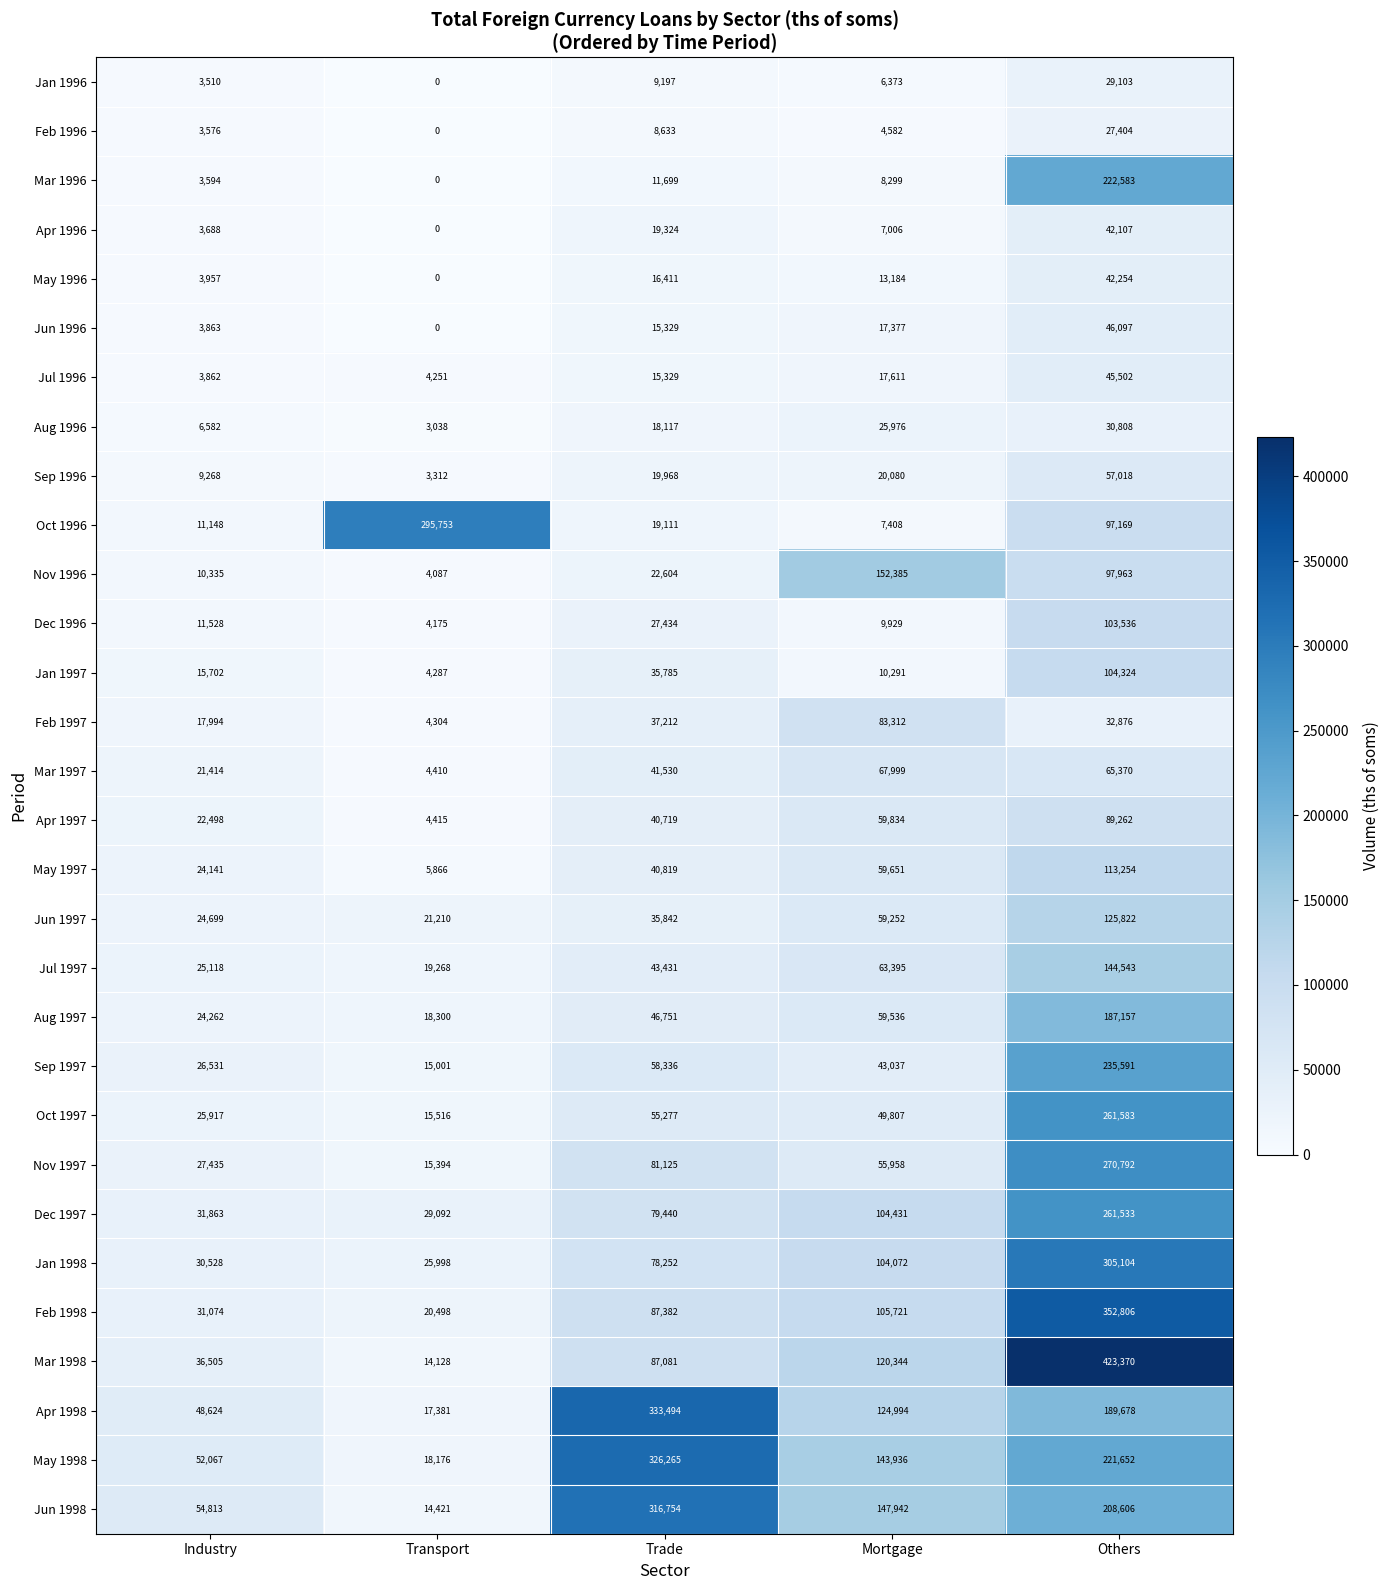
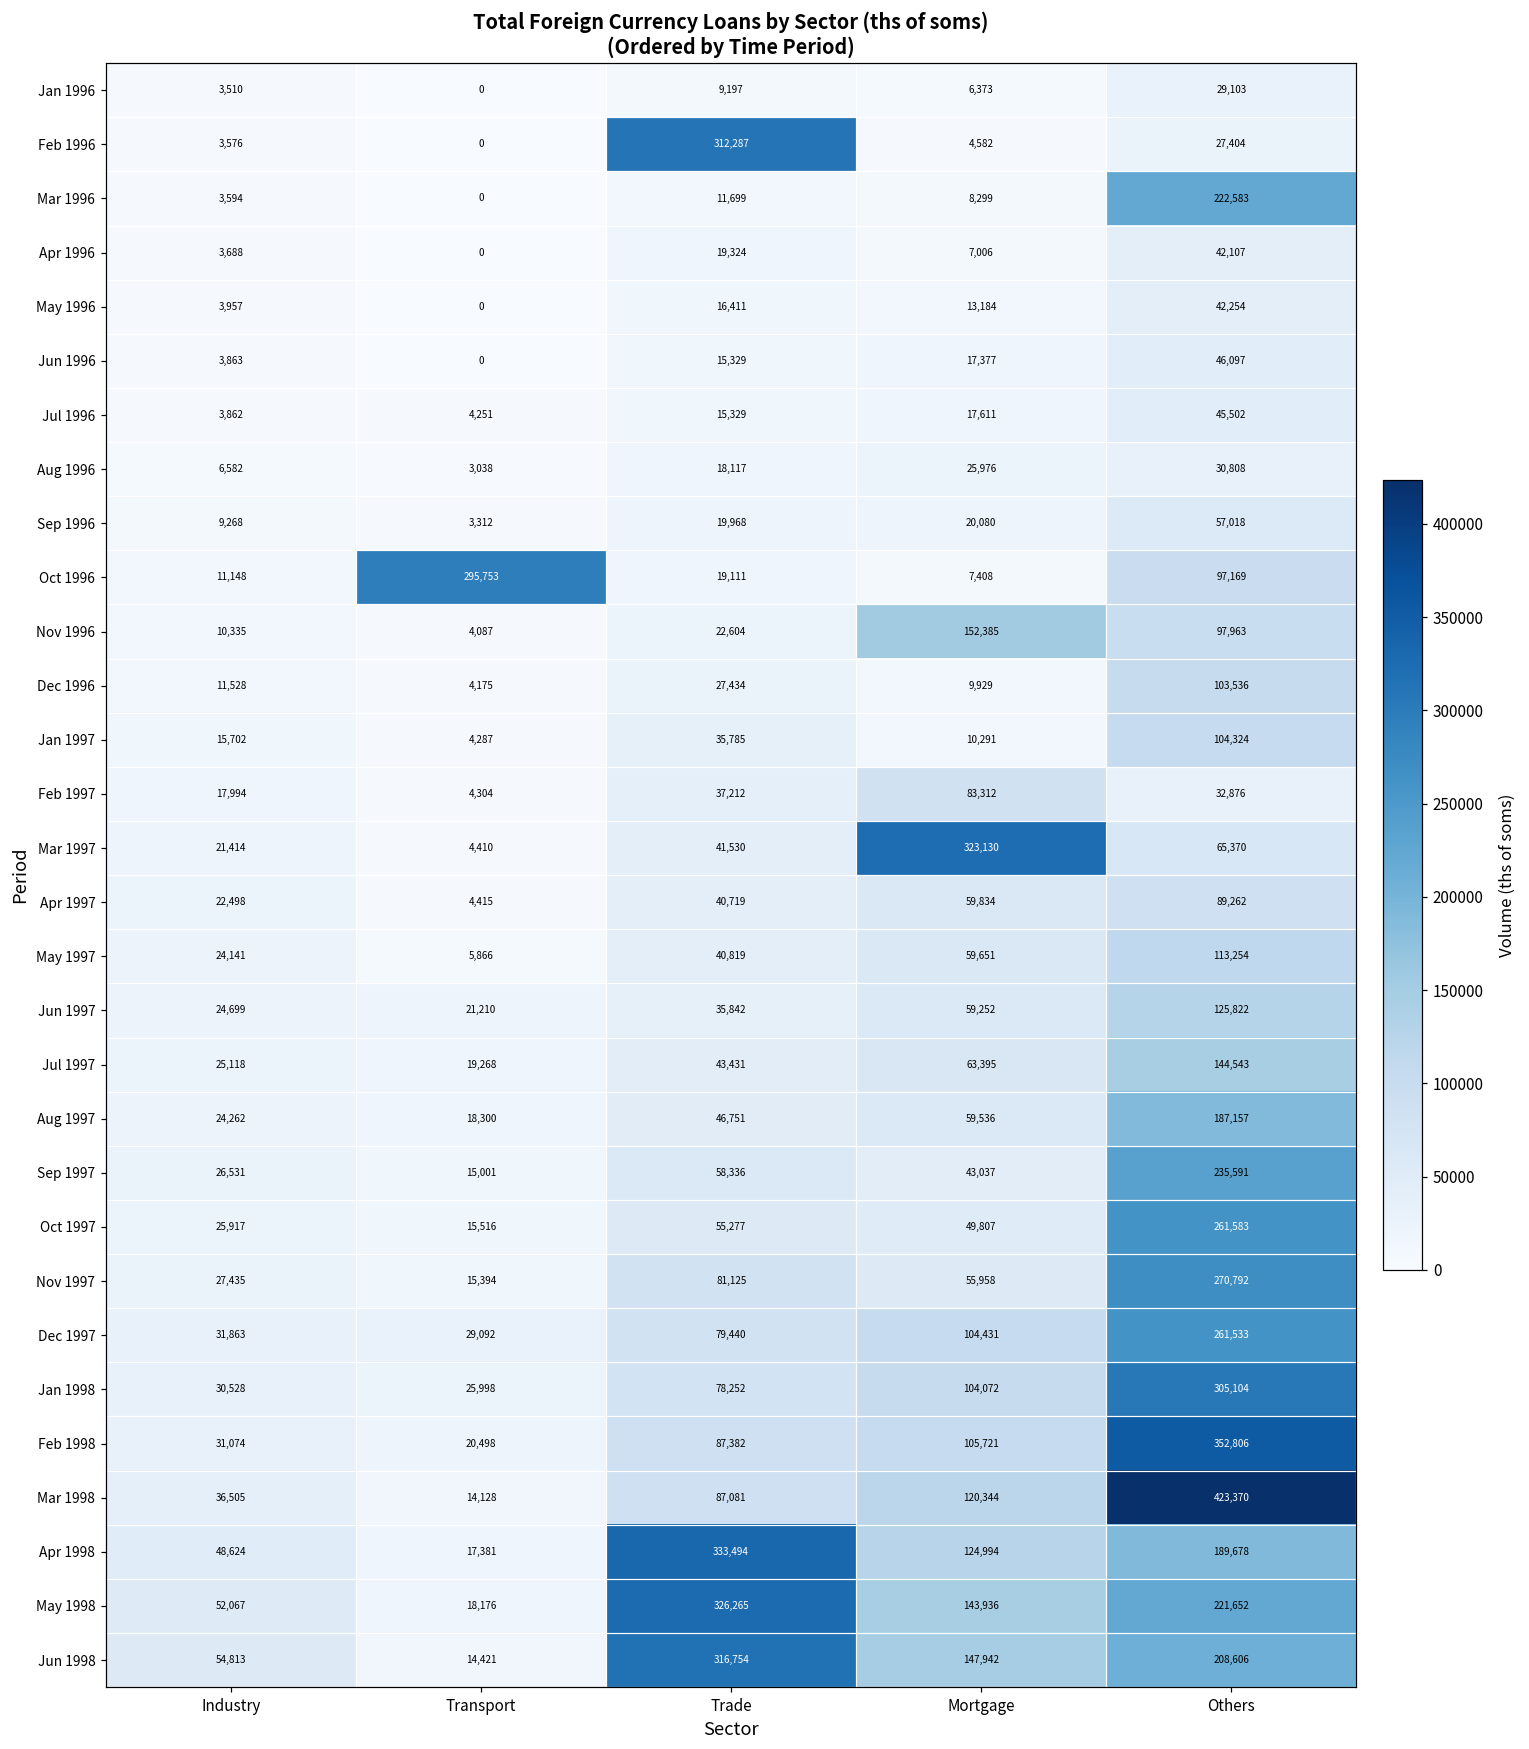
Feb 1996, Trade: 8,633 -> 312,287
Mar 1997, Mortgage: 67,999 -> 323,130
